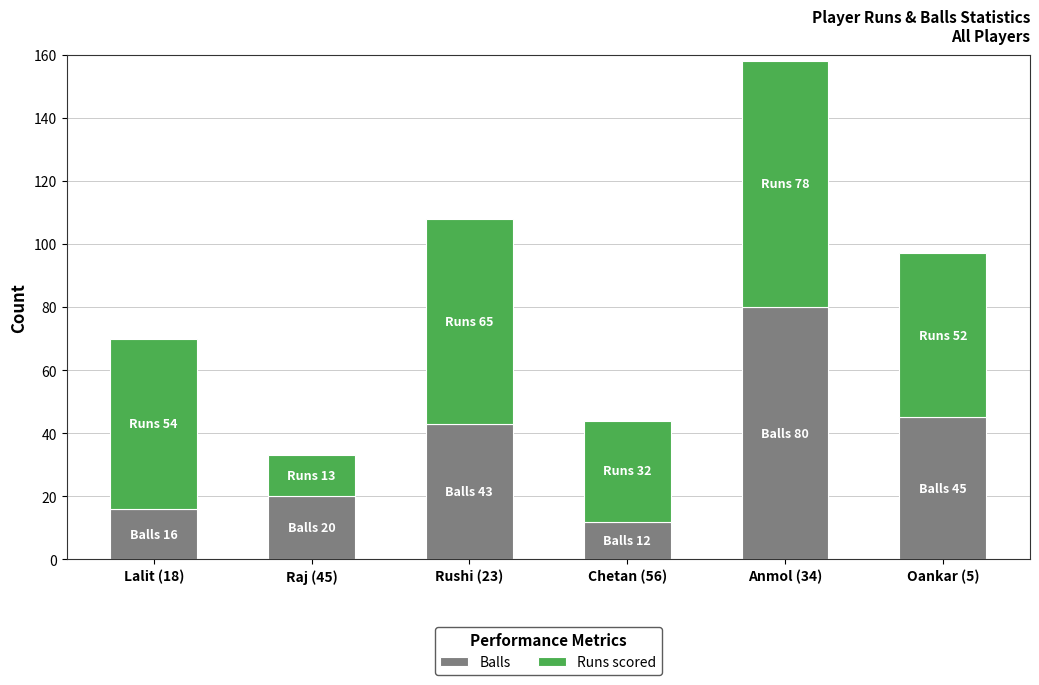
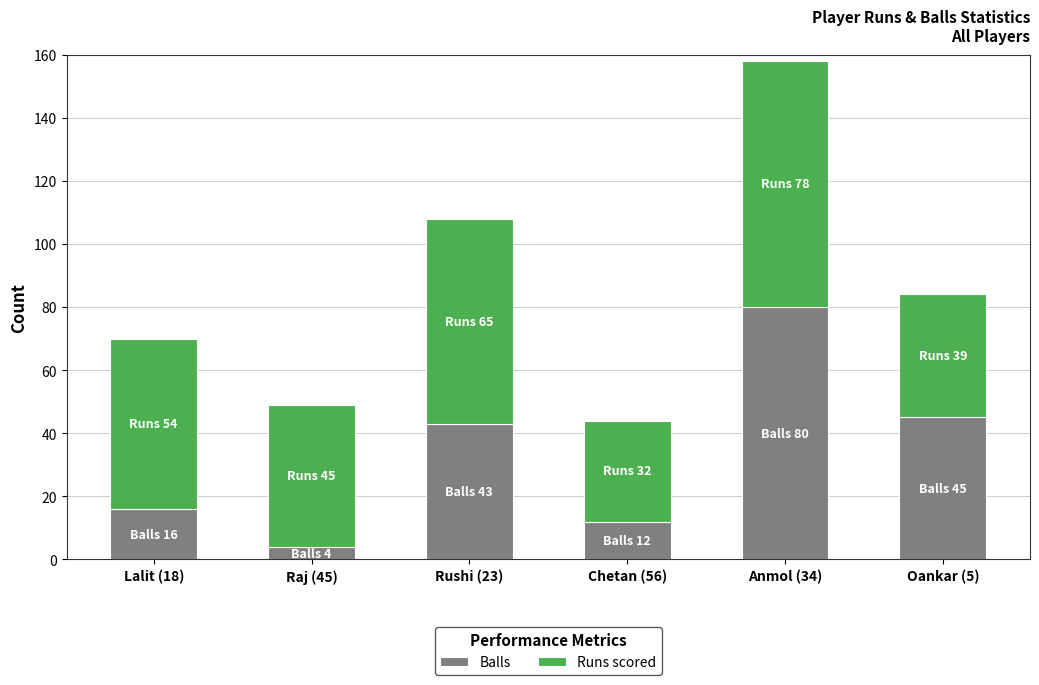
Balls, Raj (45): 20 -> 4
Runs scored, Raj (45): 13 -> 45
Runs scored, Oankar (5): 52 -> 39
